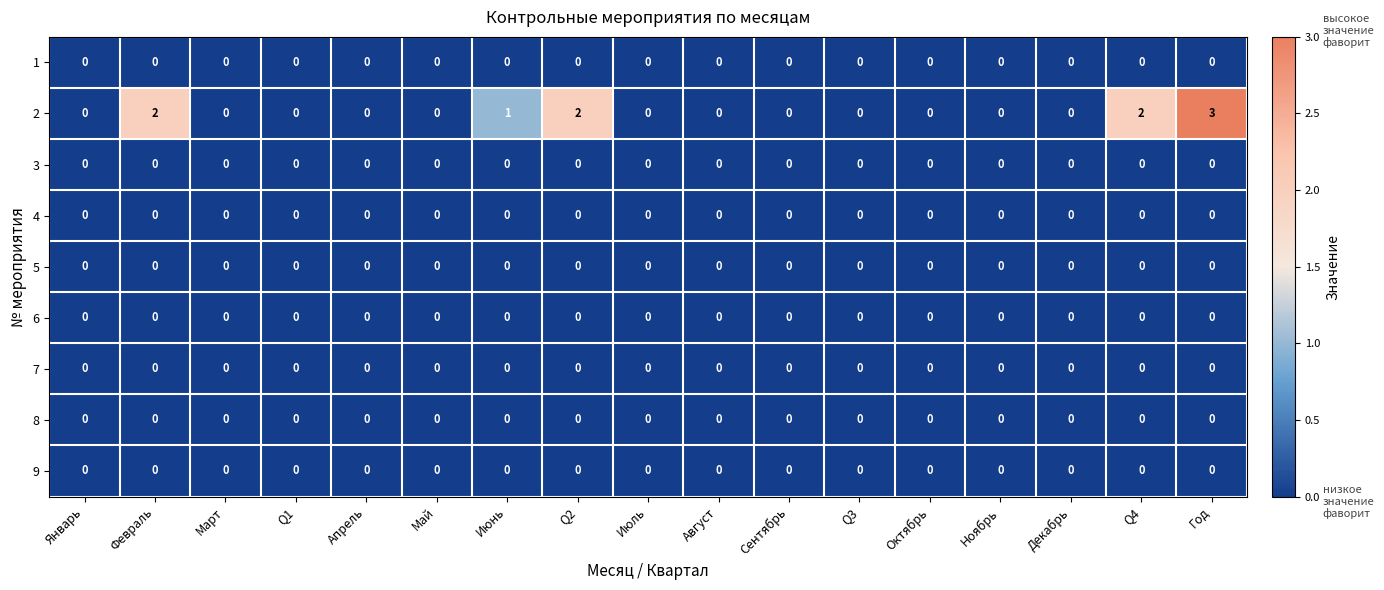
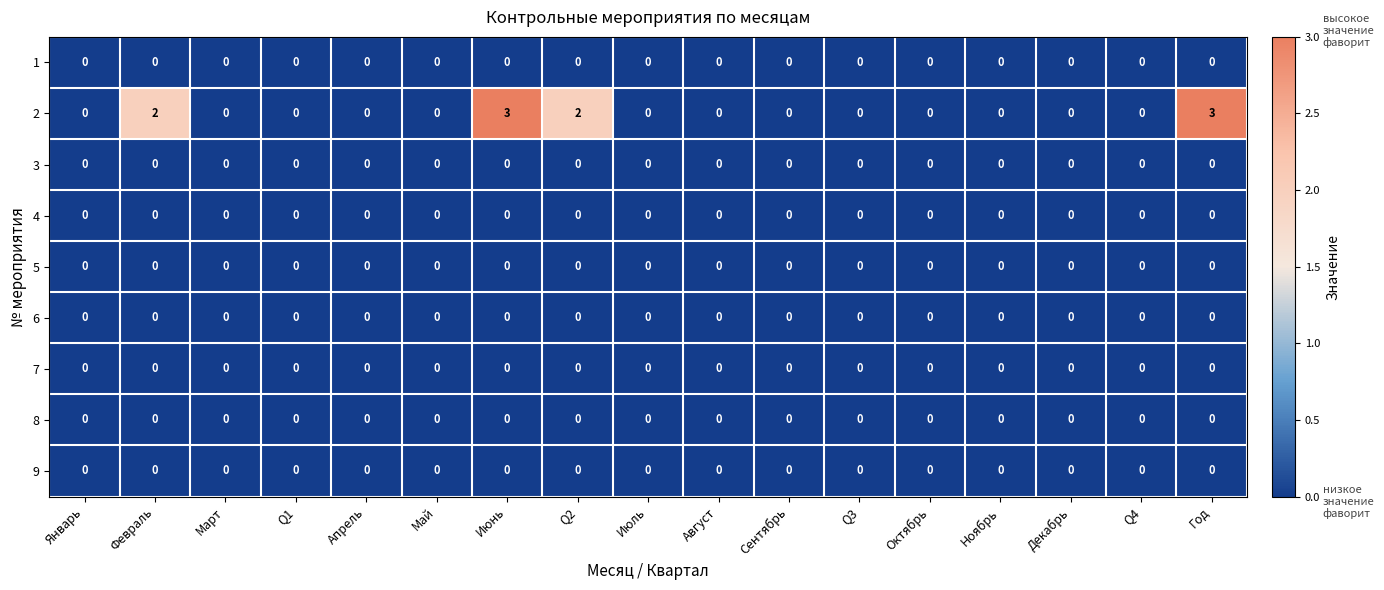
2, Июнь: 1 -> 3
2, Q4: 2 -> 0
